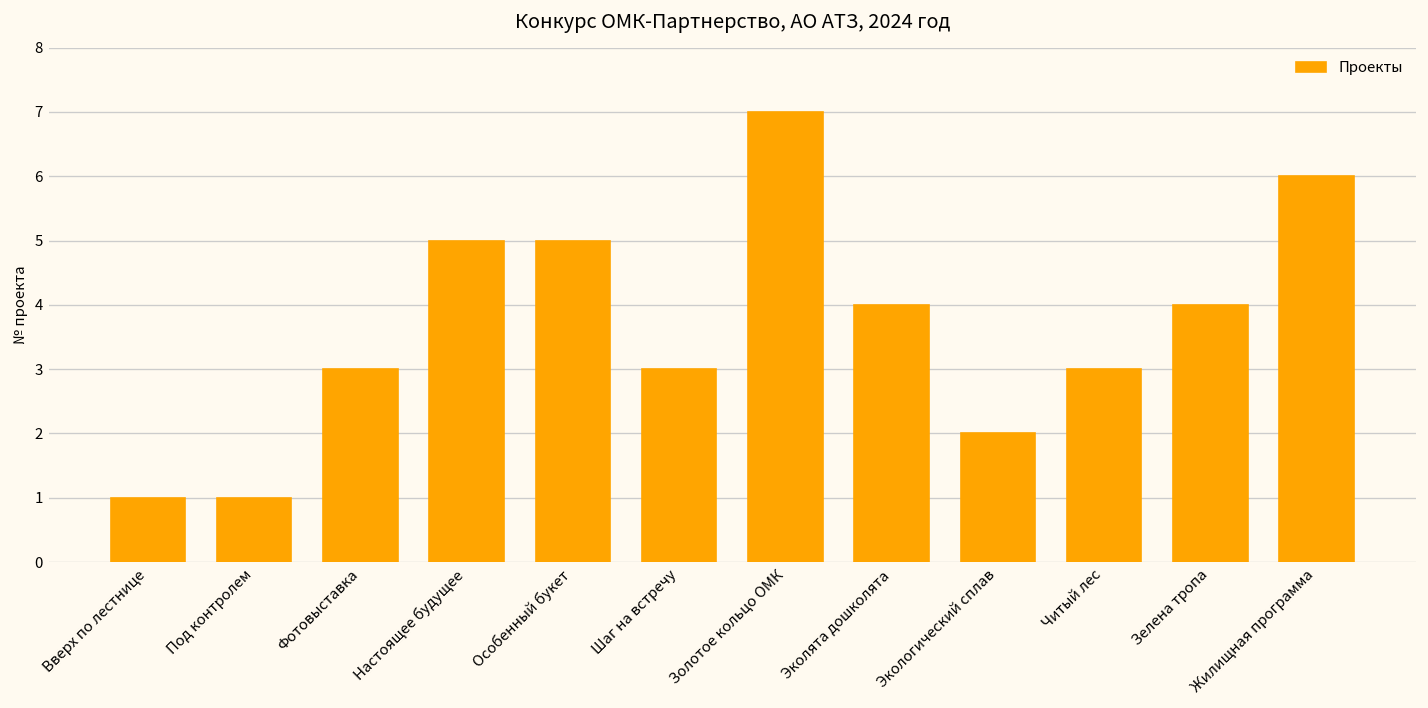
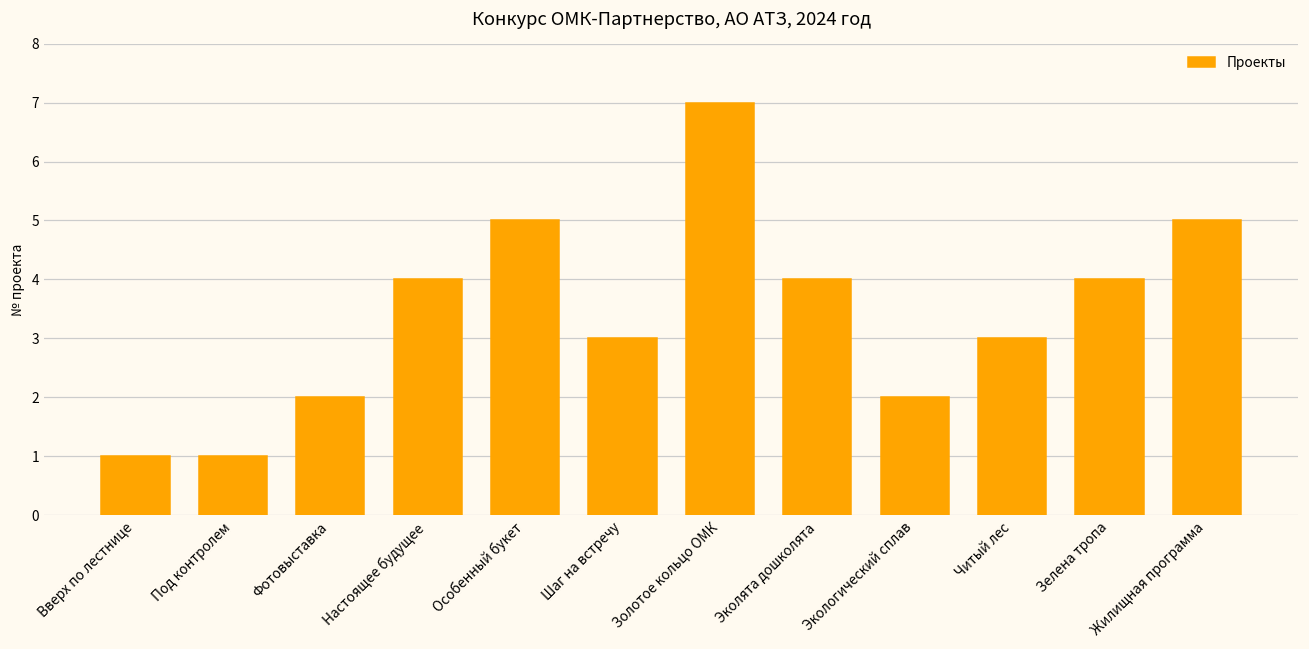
Фотовыставка: 3 -> 2
Настоящее будущее: 5 -> 4
Жилищная программа: 6 -> 5
